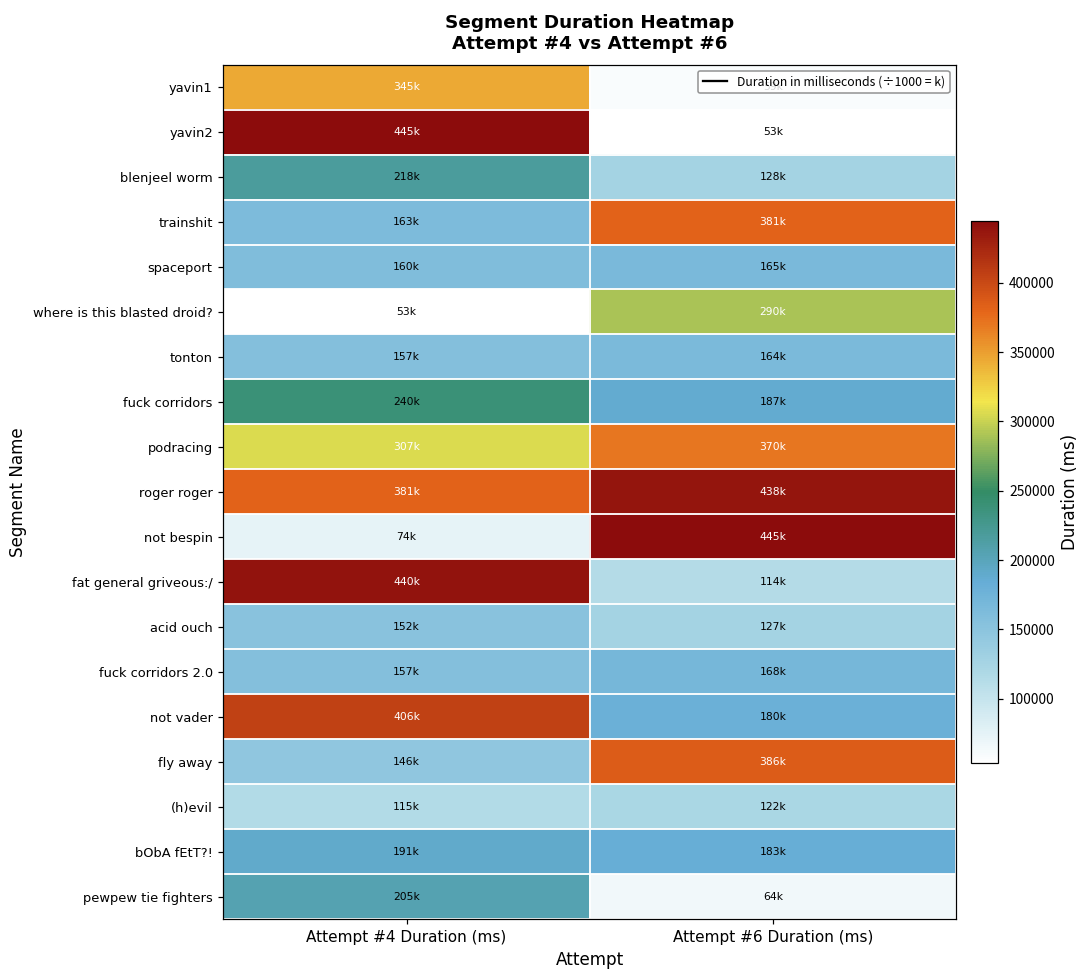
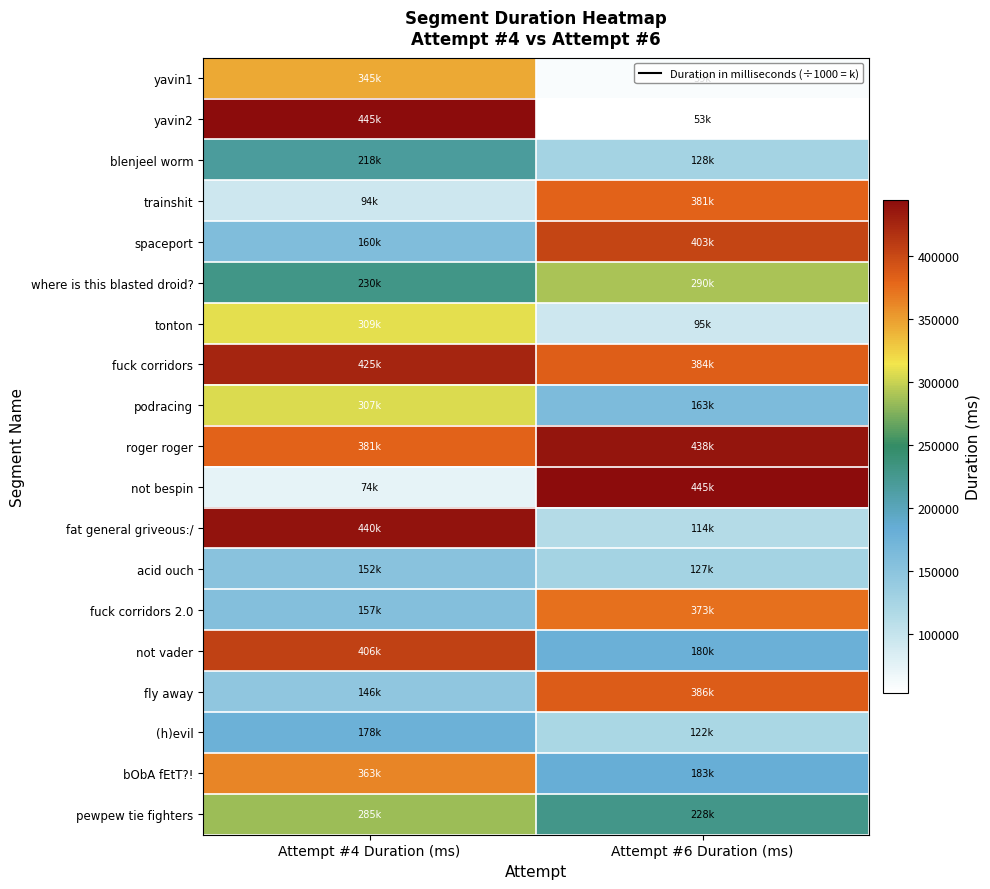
trainshit, Attempt #4 Duration (ms): 163k -> 94k
spaceport, Attempt #6 Duration (ms): 165k -> 403k
where is this blasted droid?, Attempt #4 Duration (ms): 53k -> 230k
tonton, Attempt #4 Duration (ms): 157k -> 309k
tonton, Attempt #6 Duration (ms): 164k -> 95k
fuck corridors, Attempt #4 Duration (ms): 240k -> 425k
fuck corridors, Attempt #6 Duration (ms): 187k -> 384k
podracing, Attempt #6 Duration (ms): 370k -> 163k
fuck corridors 2.0, Attempt #6 Duration (ms): 168k -> 373k
(h)evil, Attempt #4 Duration (ms): 115k -> 178k
bObA fEtT?!, Attempt #4 Duration (ms): 191k -> 363k
pewpew tie fighters, Attempt #4 Duration (ms): 205k -> 285k
pewpew tie fighters, Attempt #6 Duration (ms): 64k -> 228k
